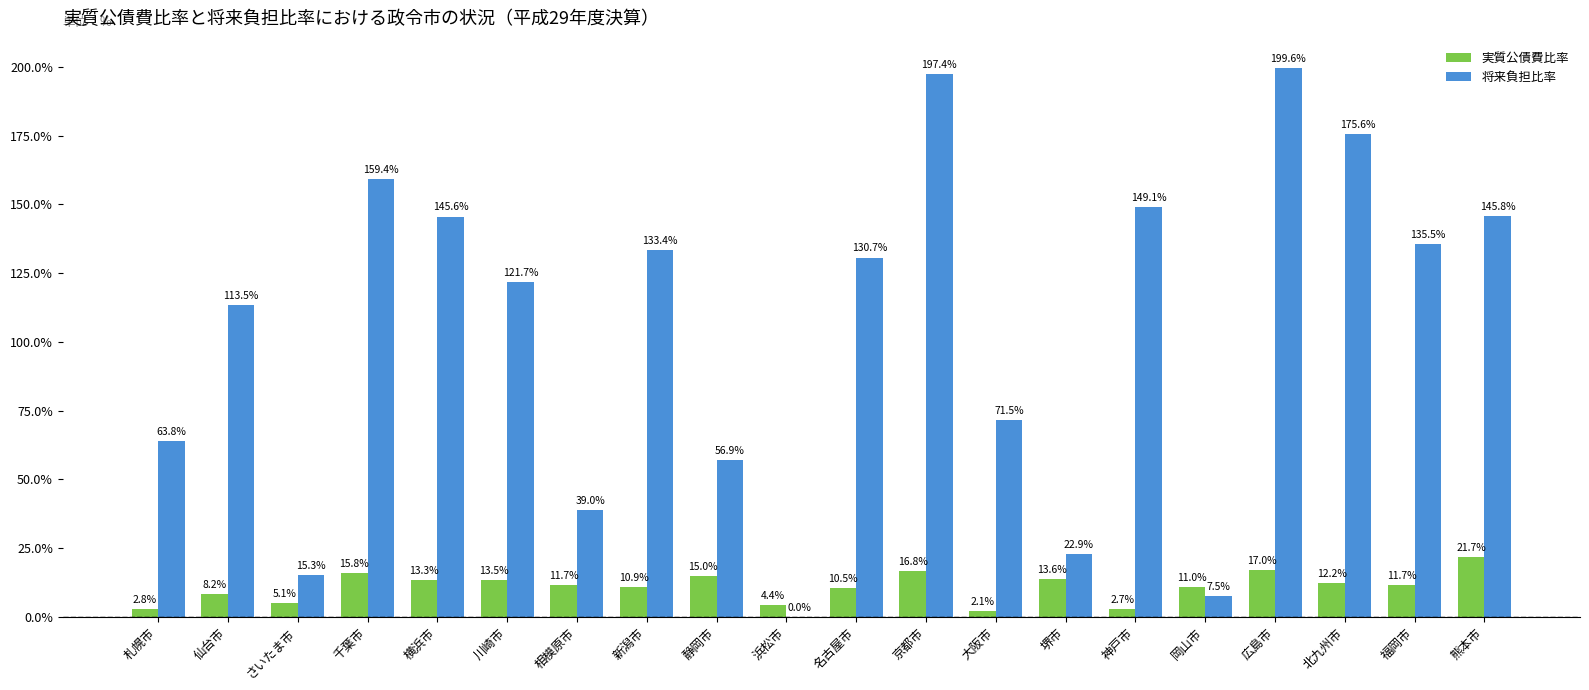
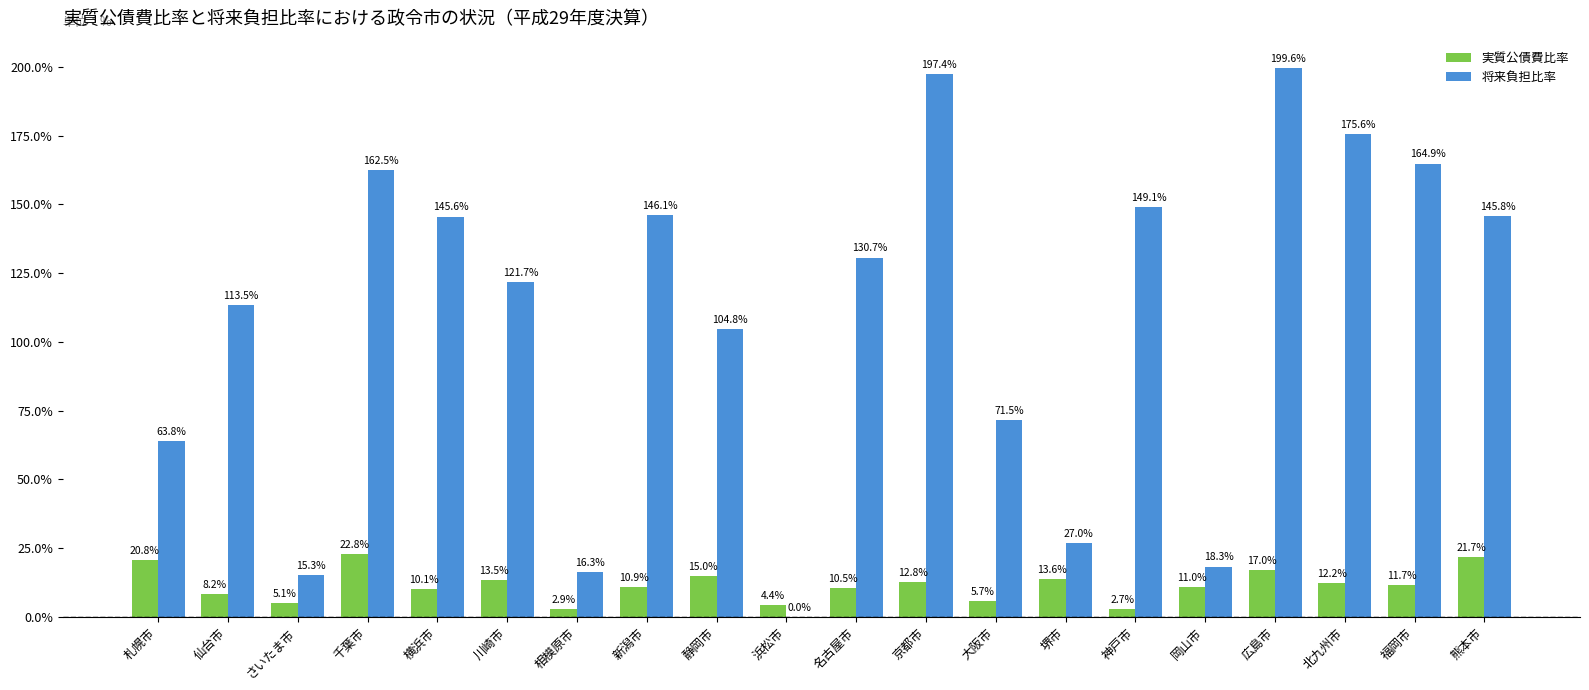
実質公債費比率, 札幌市: 2.8% -> 20.8%
実質公債費比率, 千葉市: 15.8% -> 22.8%
将来負担比率, 千葉市: 159.4% -> 162.5%
実質公債費比率, 横浜市: 13.3% -> 10.1%
実質公債費比率, 相模原市: 11.7% -> 2.9%
将来負担比率, 相模原市: 39.0% -> 16.3%
将来負担比率, 新潟市: 133.4% -> 146.1%
将来負担比率, 静岡市: 56.9% -> 104.8%
実質公債費比率, 京都市: 16.8% -> 12.8%
実質公債費比率, 大阪市: 2.1% -> 5.7%
将来負担比率, 堺市: 22.9% -> 27.0%
将来負担比率, 岡山市: 7.5% -> 18.3%
将来負担比率, 福岡市: 135.5% -> 164.9%
